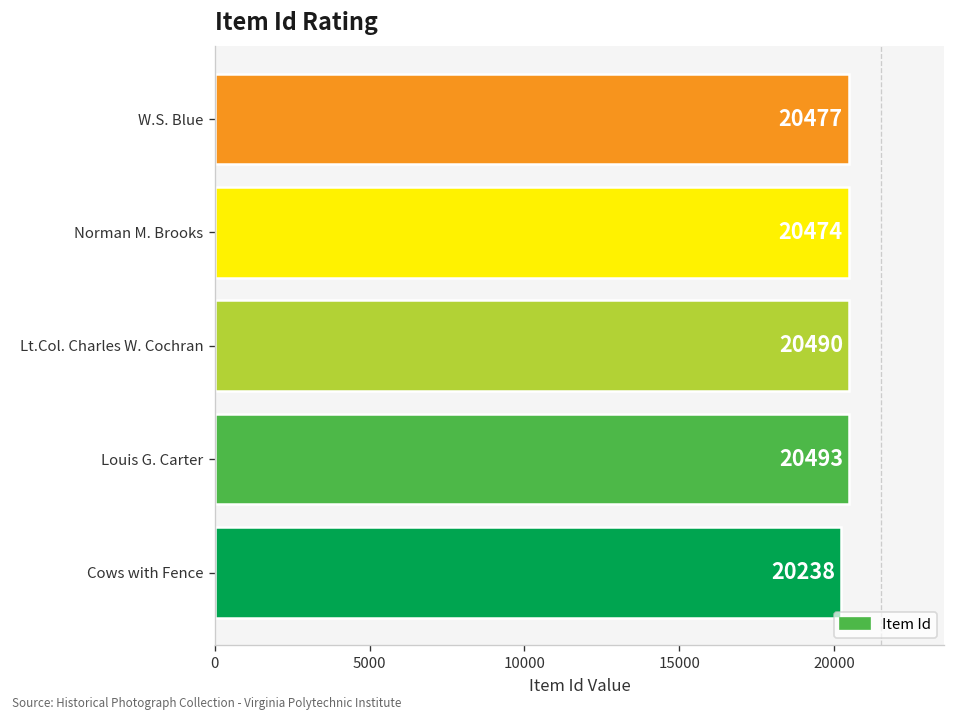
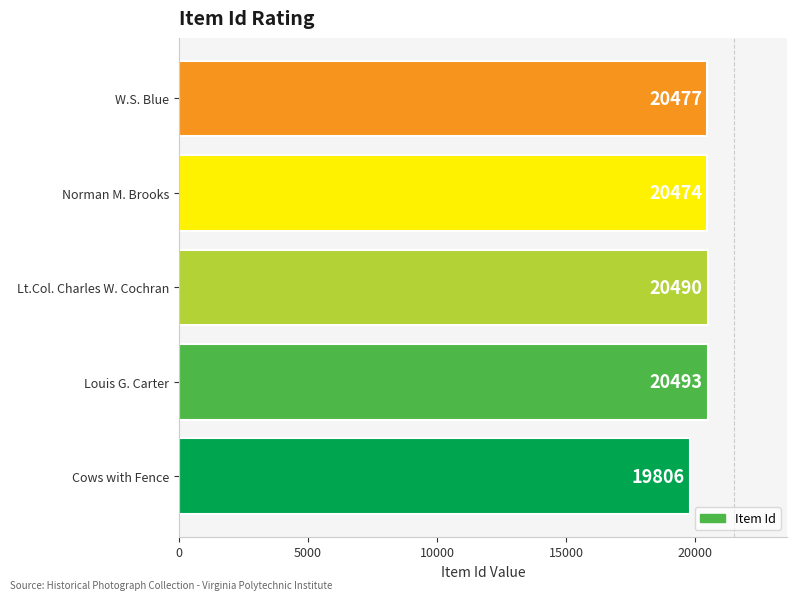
Cows with Fence: 20238 -> 19806
